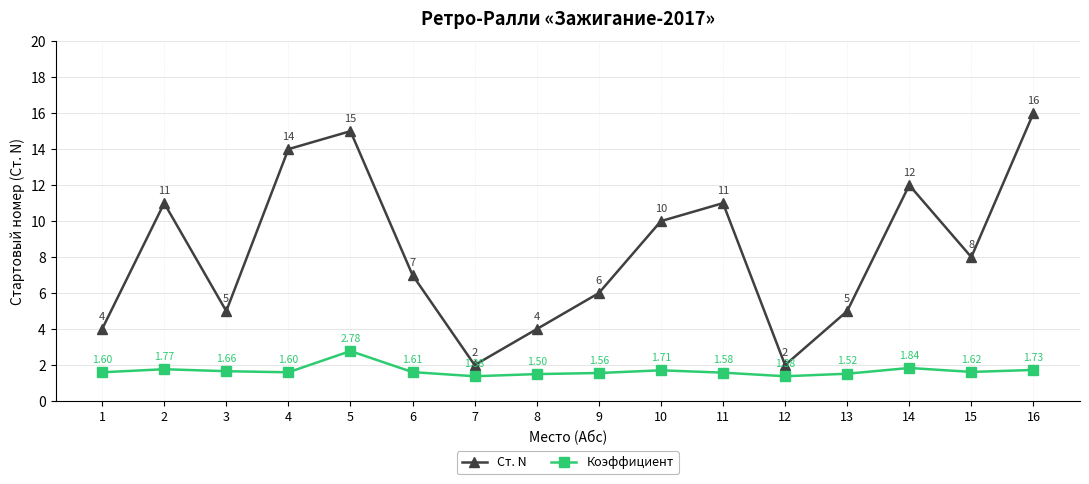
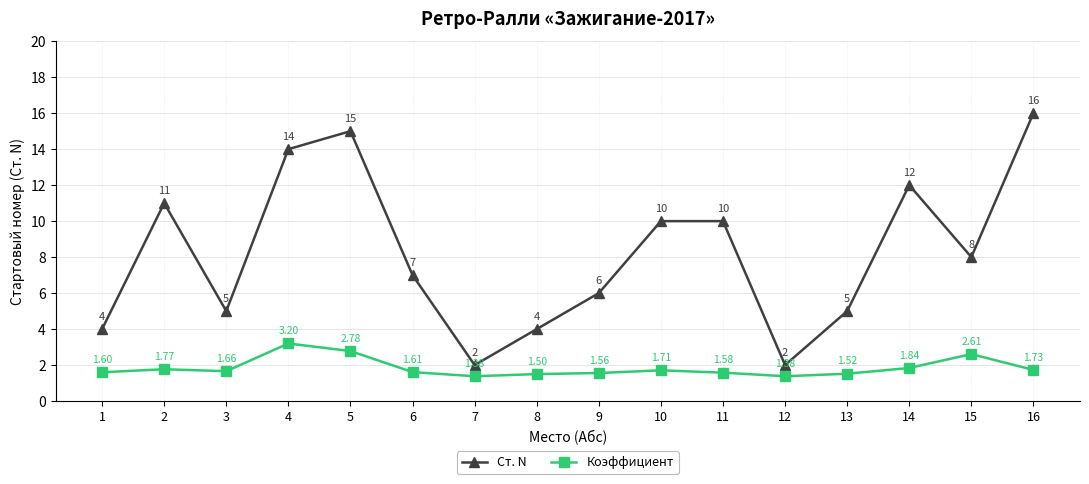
Коэффициент, 4: 1.60 -> 3.20
Ст. N, 11: 11 -> 10
Коэффициент, 15: 1.62 -> 2.61
